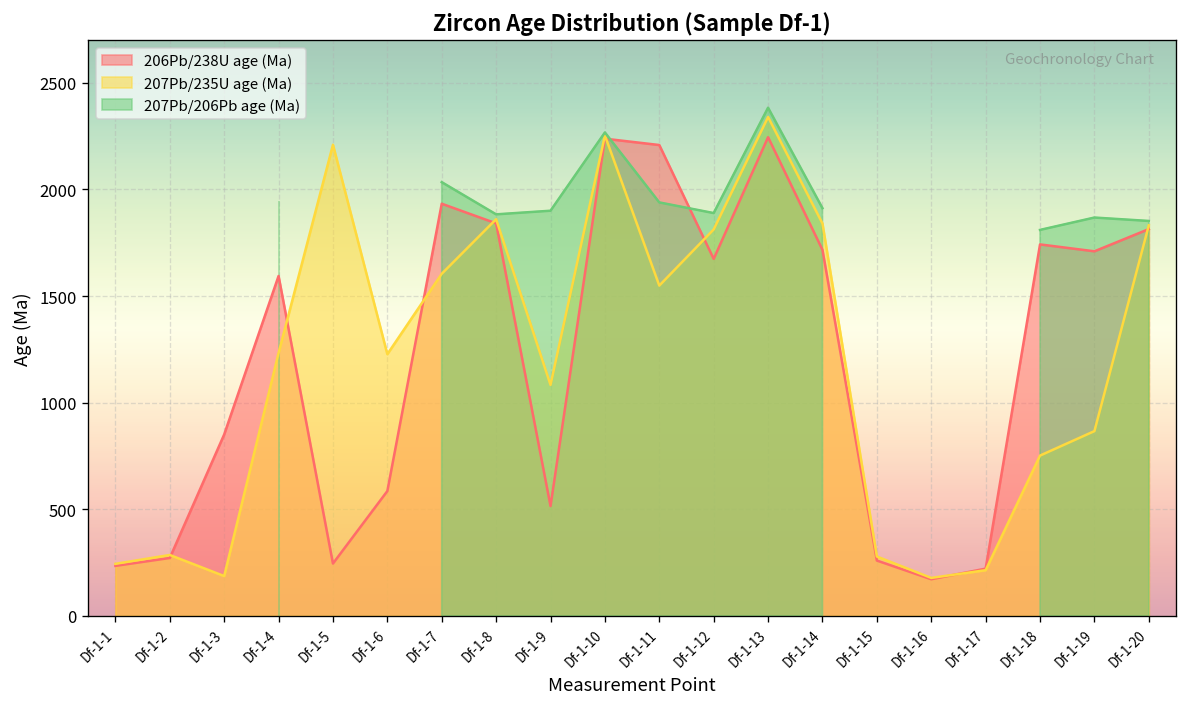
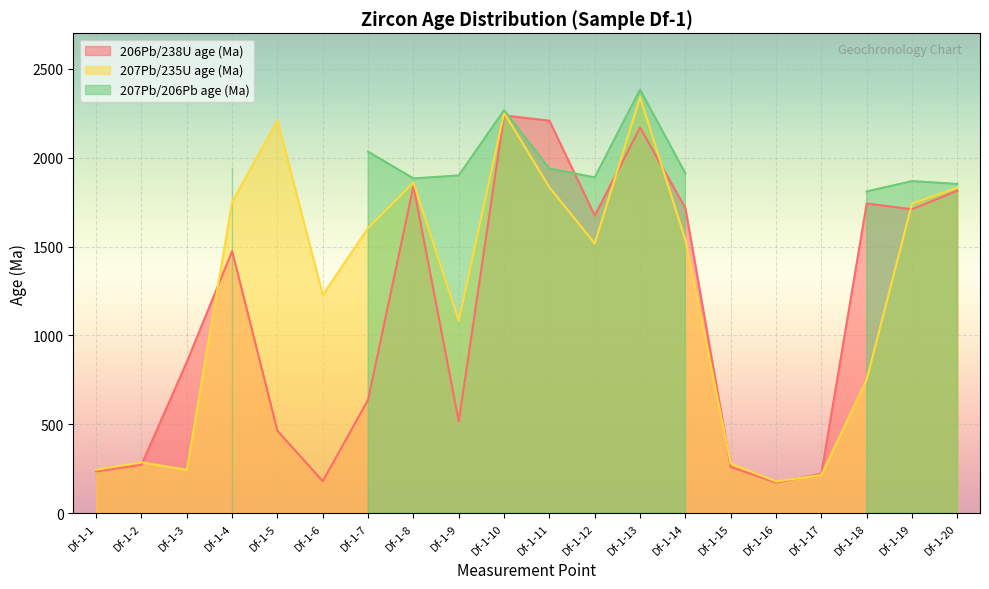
207Pb/235U age (Ma), Df-1-3: 190 -> 240
206Pb/238U age (Ma), Df-1-4: 1590 -> 1470
207Pb/235U age (Ma), Df-1-4: 1230 -> 1750
206Pb/238U age (Ma), Df-1-5: 250 -> 460
206Pb/238U age (Ma), Df-1-6: 590 -> 180
206Pb/238U age (Ma), Df-1-7: 1930 -> 640
207Pb/235U age (Ma), Df-1-11: 1550 -> 1830
207Pb/235U age (Ma), Df-1-12: 1810 -> 1520
206Pb/238U age (Ma), Df-1-13: 2240 -> 2170
207Pb/235U age (Ma), Df-1-14: 1840 -> 1540
207Pb/235U age (Ma), Df-1-19: 870 -> 1740
